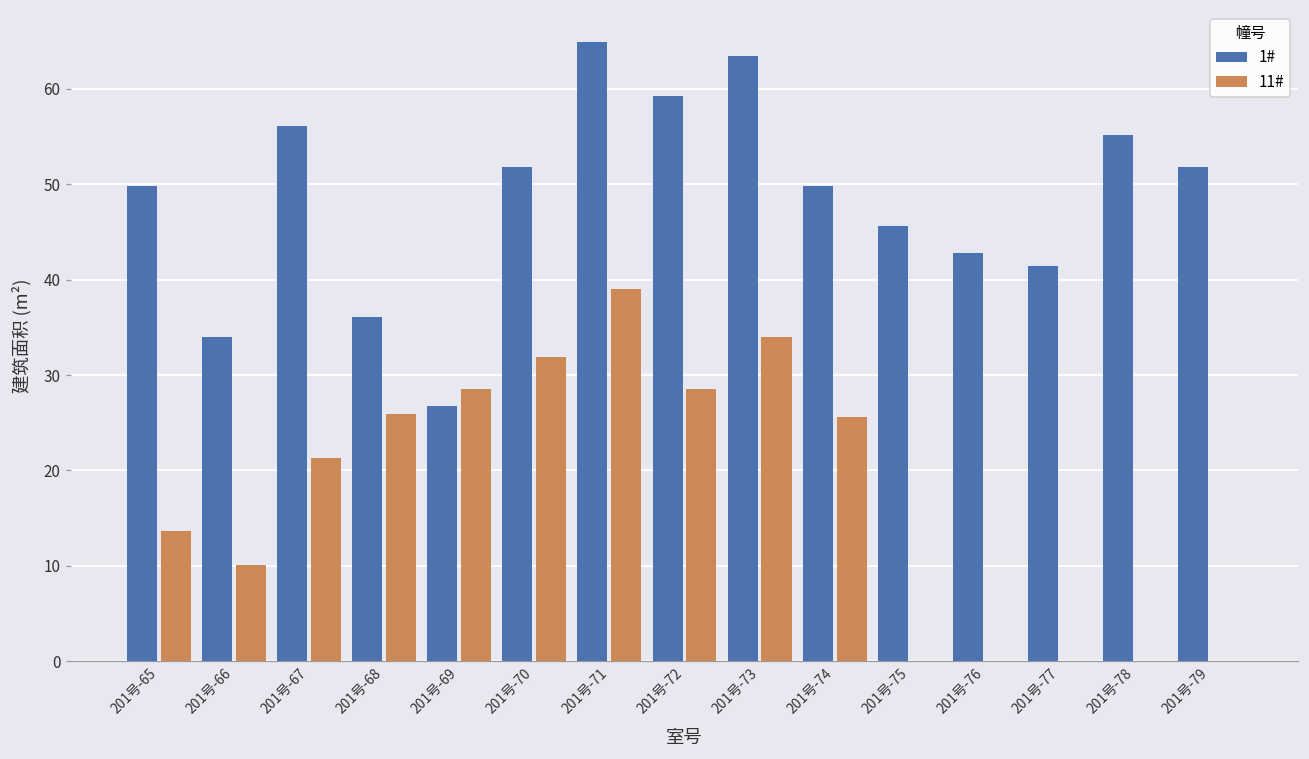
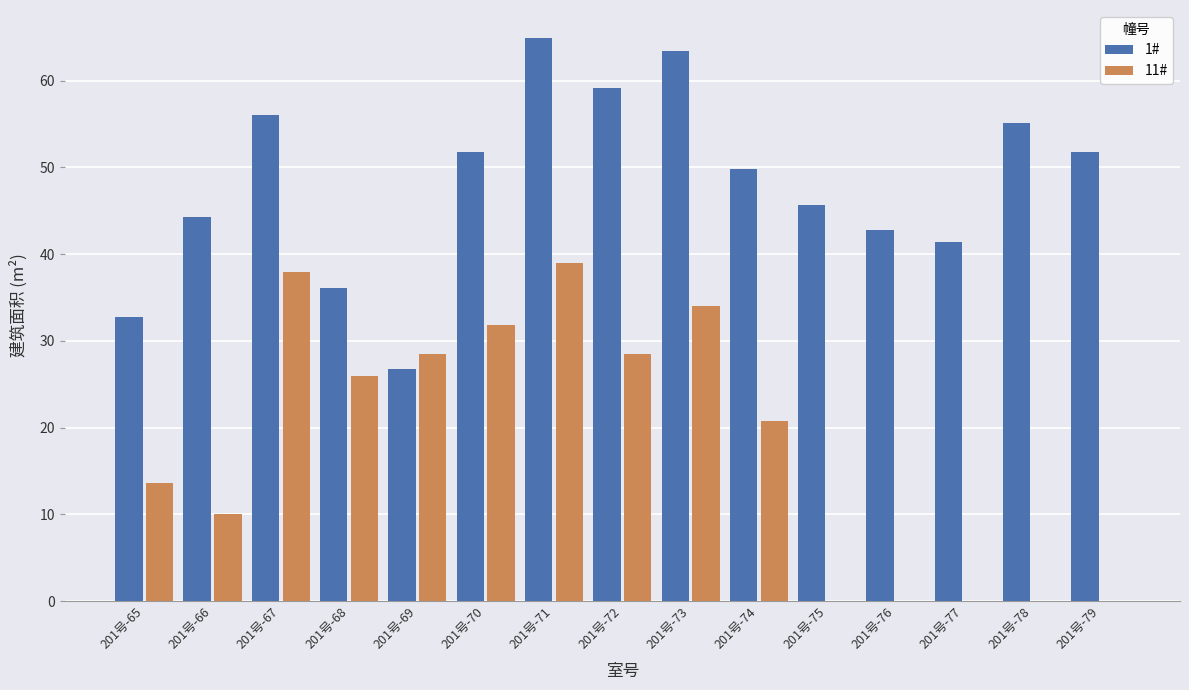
1#, 201号-65: 50 -> 33
1#, 201号-66: 34 -> 44
11#, 201号-67: 21 -> 38
11#, 201号-74: 26 -> 21
